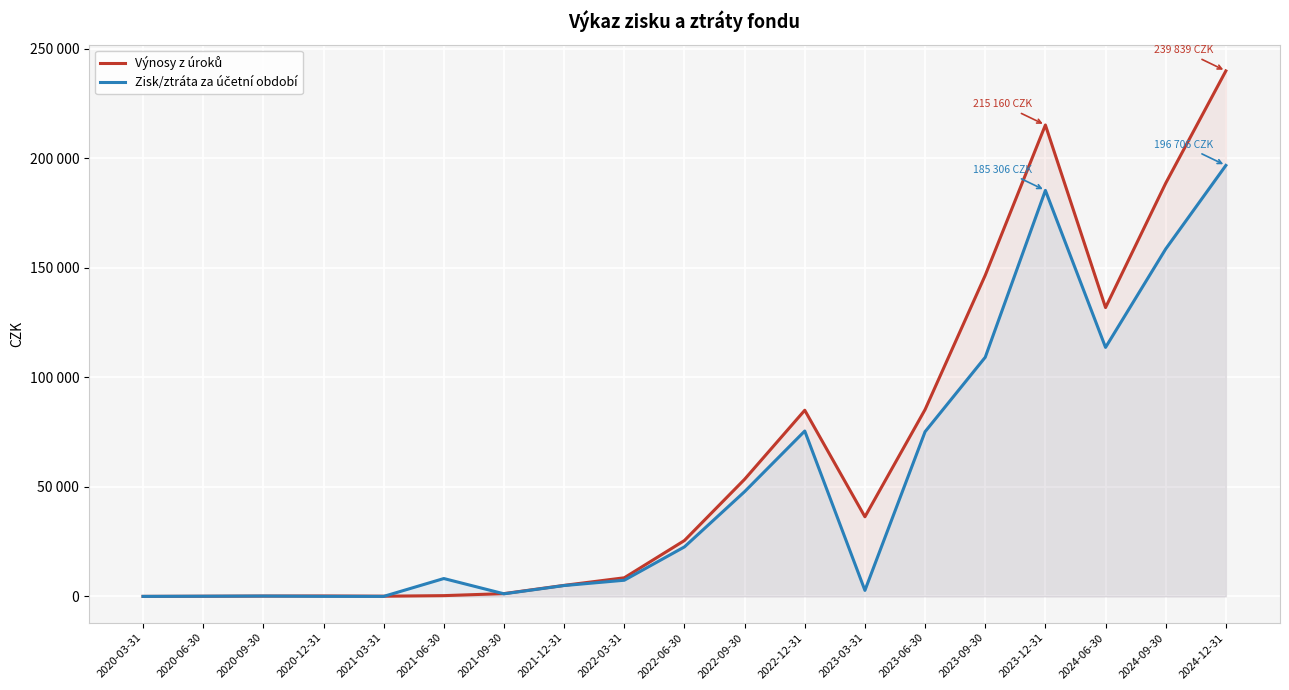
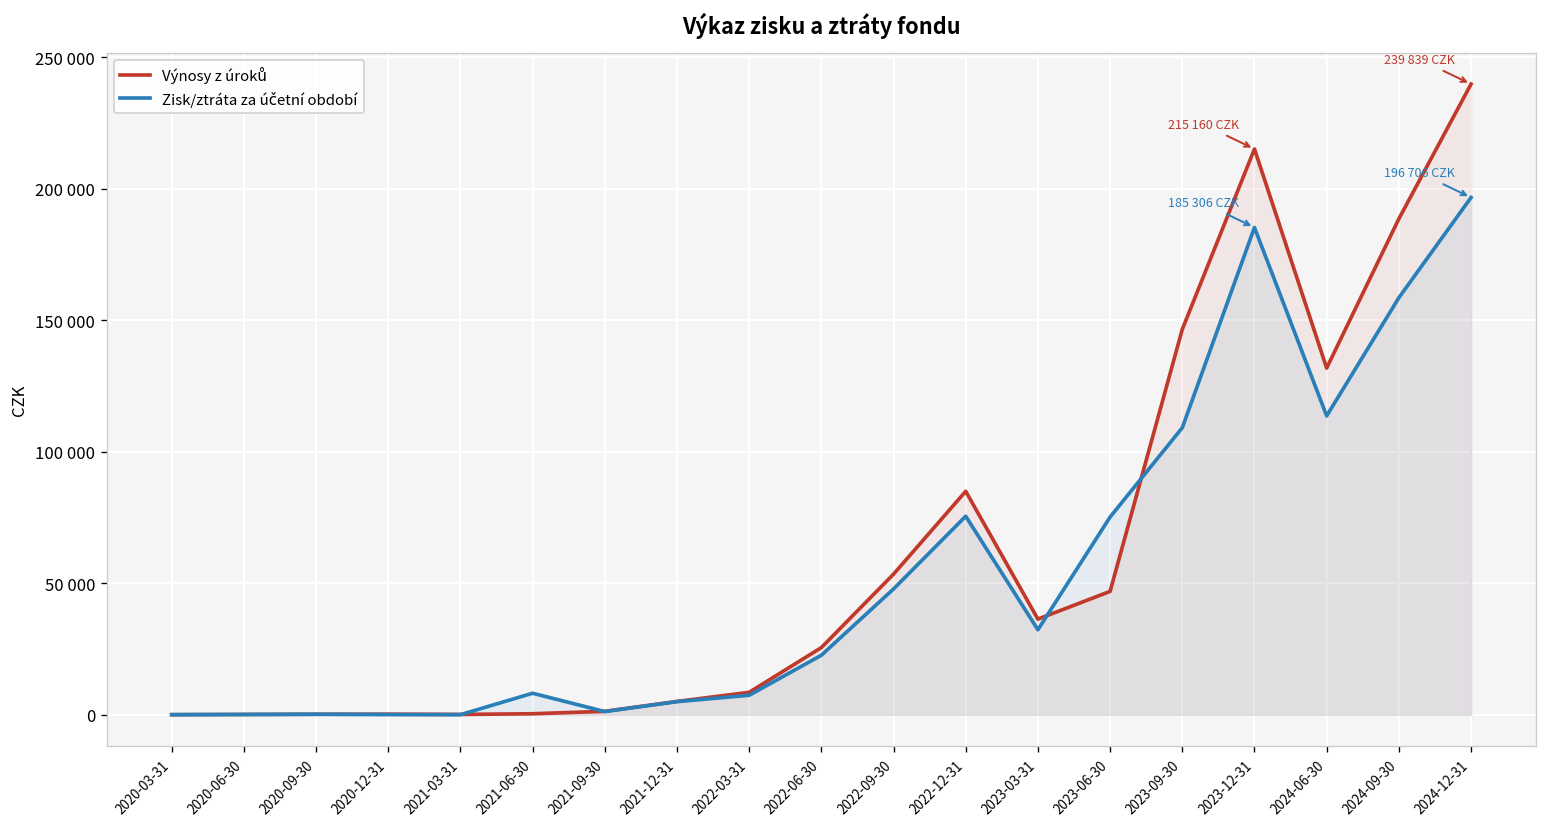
Zisk/ztráta za účetní období, 2023-03-31: 3000 -> 32000
Výnosy z úroků, 2023-06-30: 85000 -> 47000
